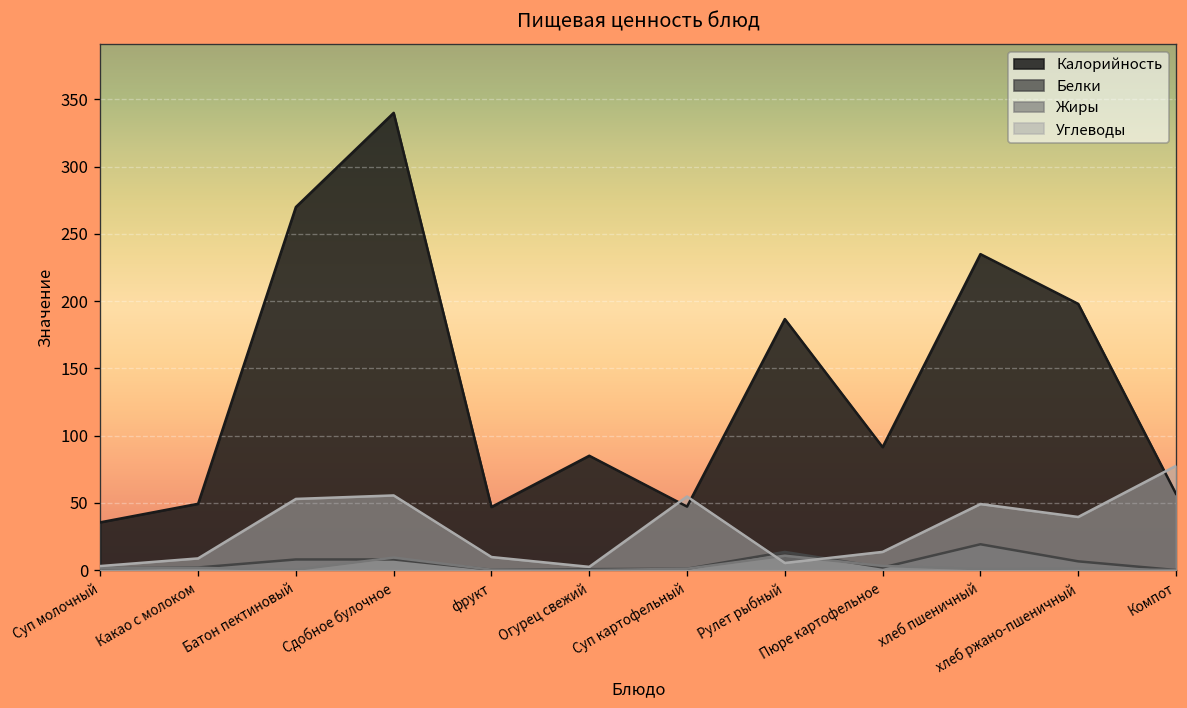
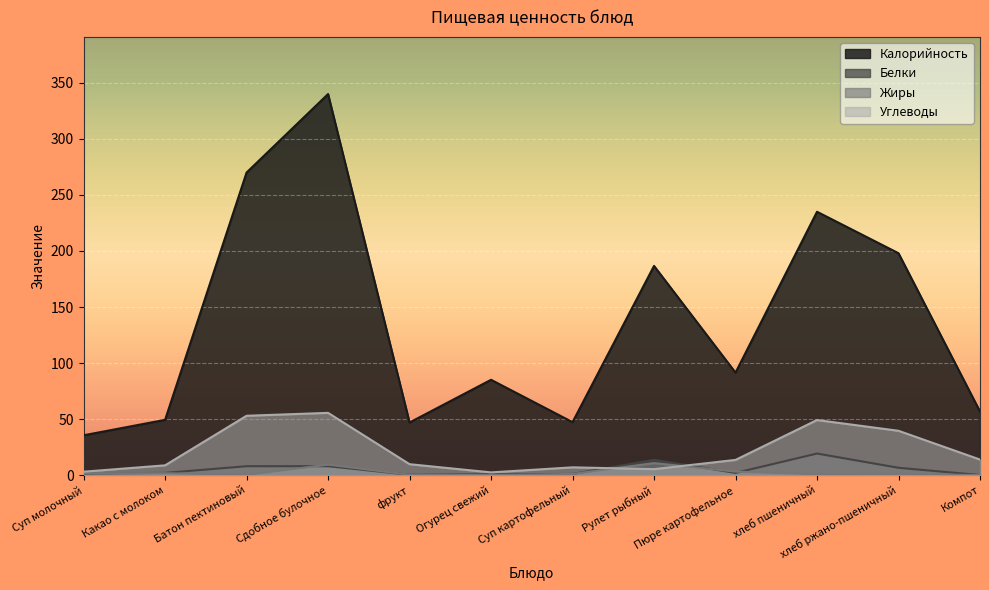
Углеводы, Суп картофельный: 55 -> 7
Углеводы, Компот: 78 -> 14
